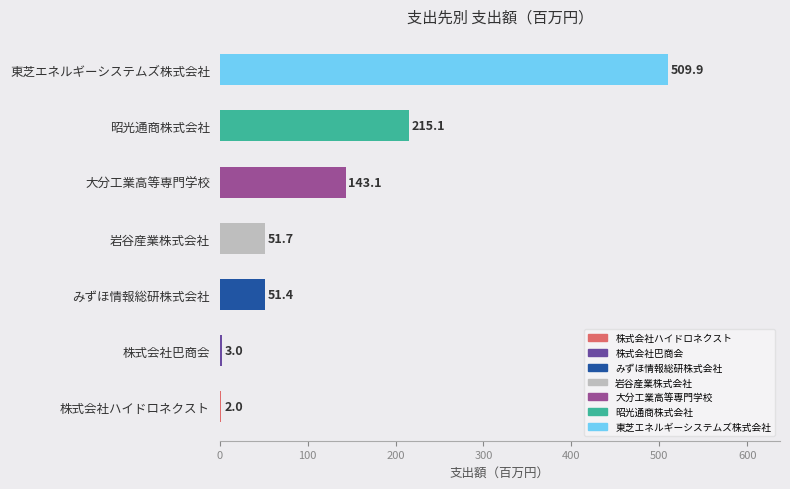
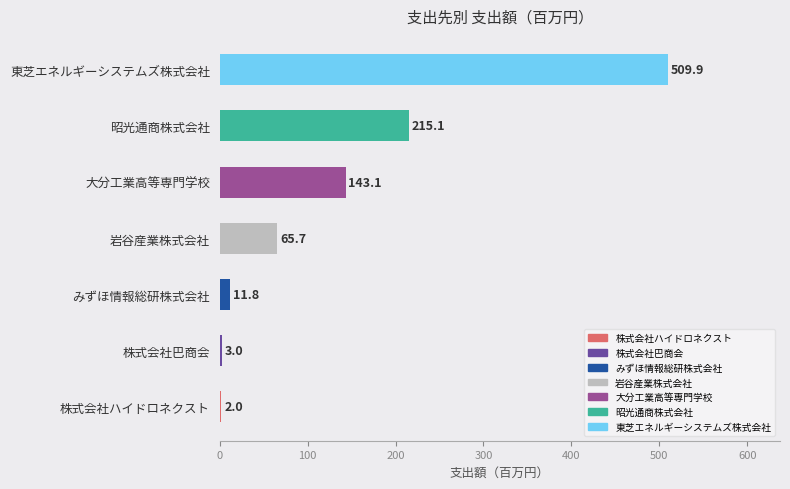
岩谷産業株式会社: 51.7 -> 65.7
みずほ情報総研株式会社: 51.4 -> 11.8
